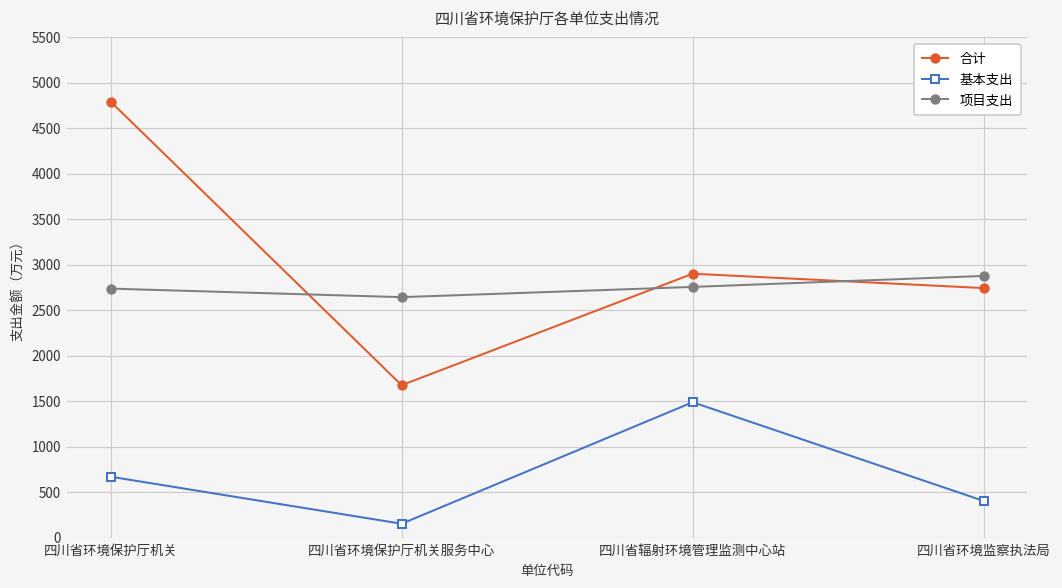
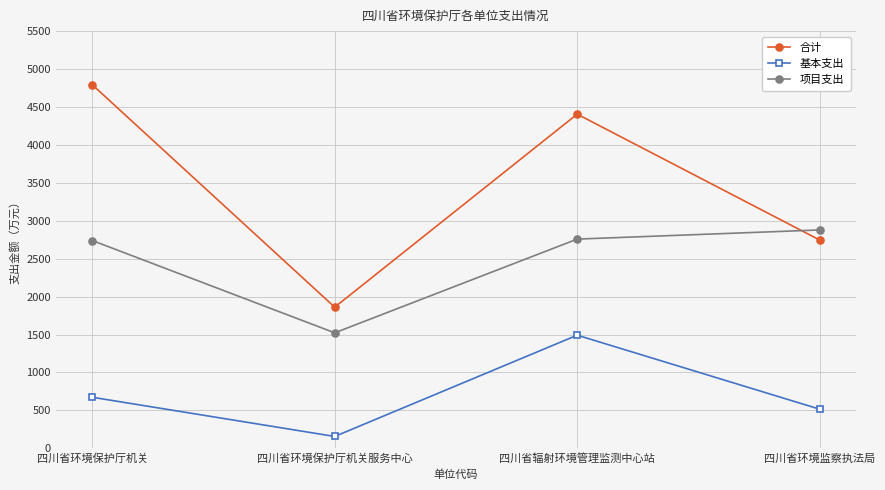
合计, 四川省环境保护厅机关服务中心: 1700 -> 1900
项目支出, 四川省环境保护厅机关服务中心: 2600 -> 1500
合计, 四川省辐射环境管理监测中心站: 2900 -> 4400
基本支出, 四川省环境监察执法局: 400 -> 500
